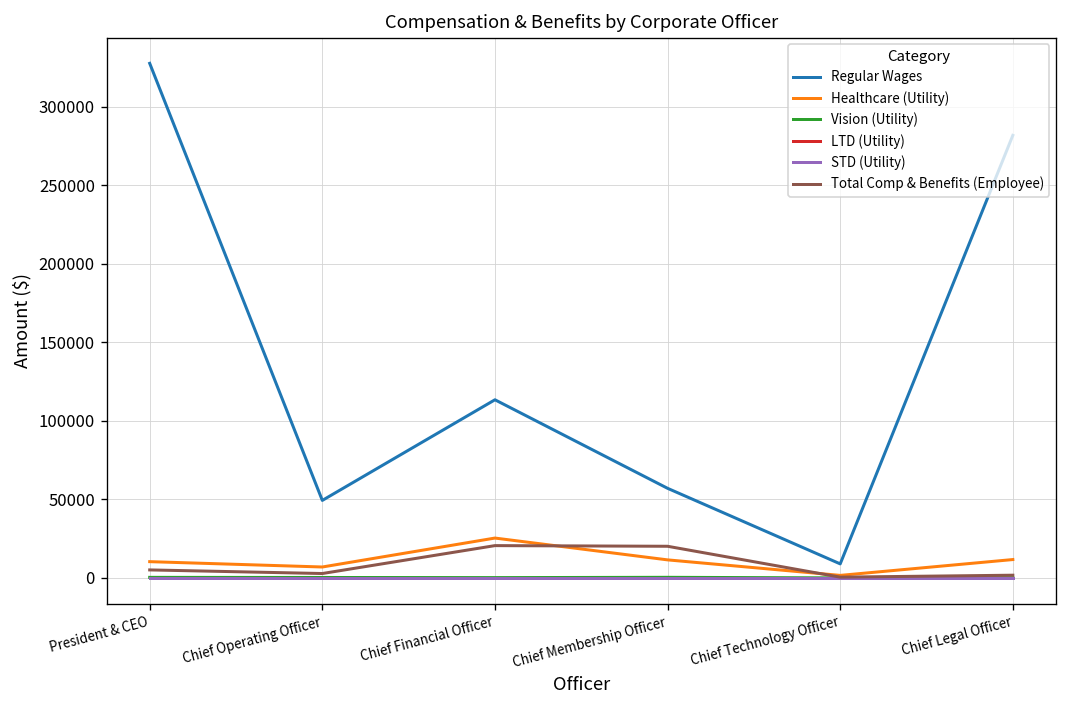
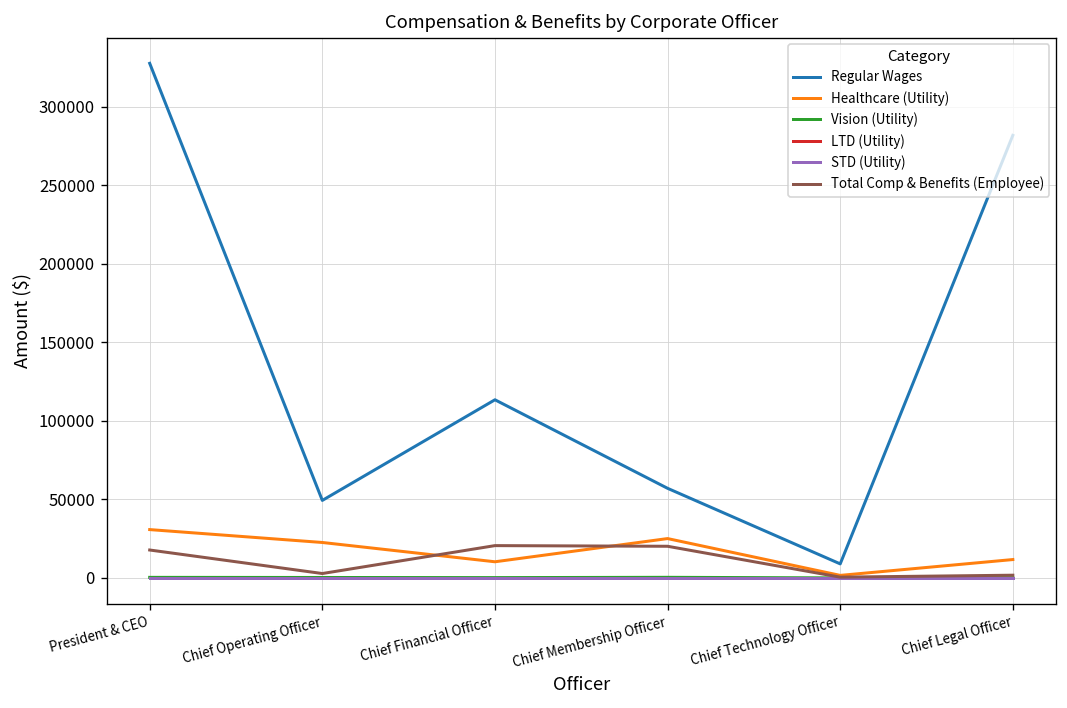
Healthcare (Utility), President & CEO: 10000 -> 31000
Total Comp & Benefits (Employee), President & CEO: 5000 -> 18000
Healthcare (Utility), Chief Operating Officer: 7000 -> 23000
Healthcare (Utility), Chief Financial Officer: 25000 -> 10000
Healthcare (Utility), Chief Membership Officer: 12000 -> 25000
